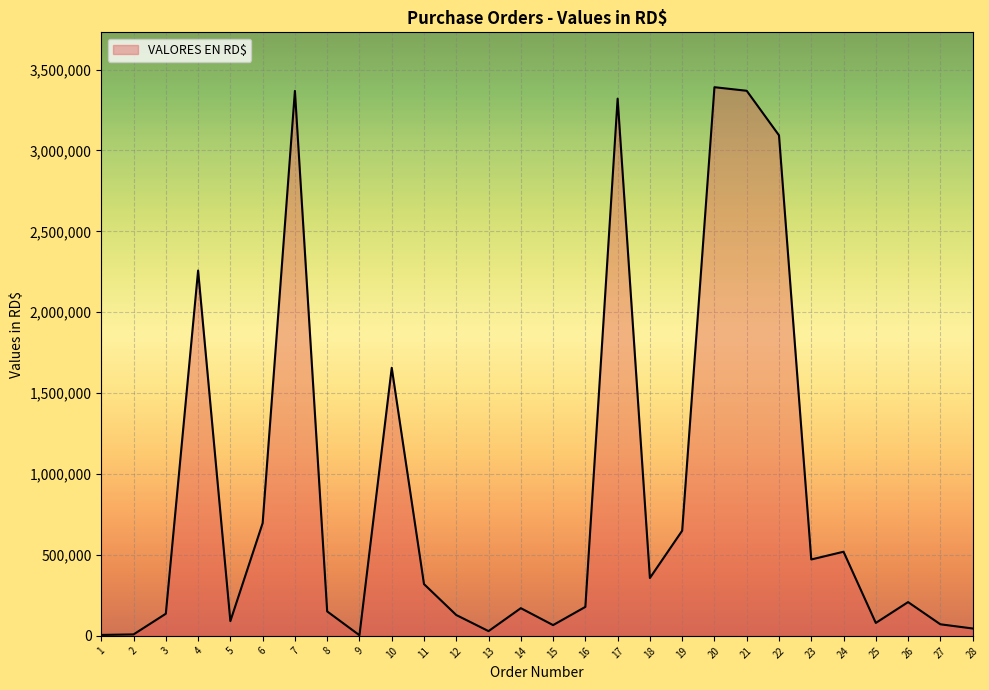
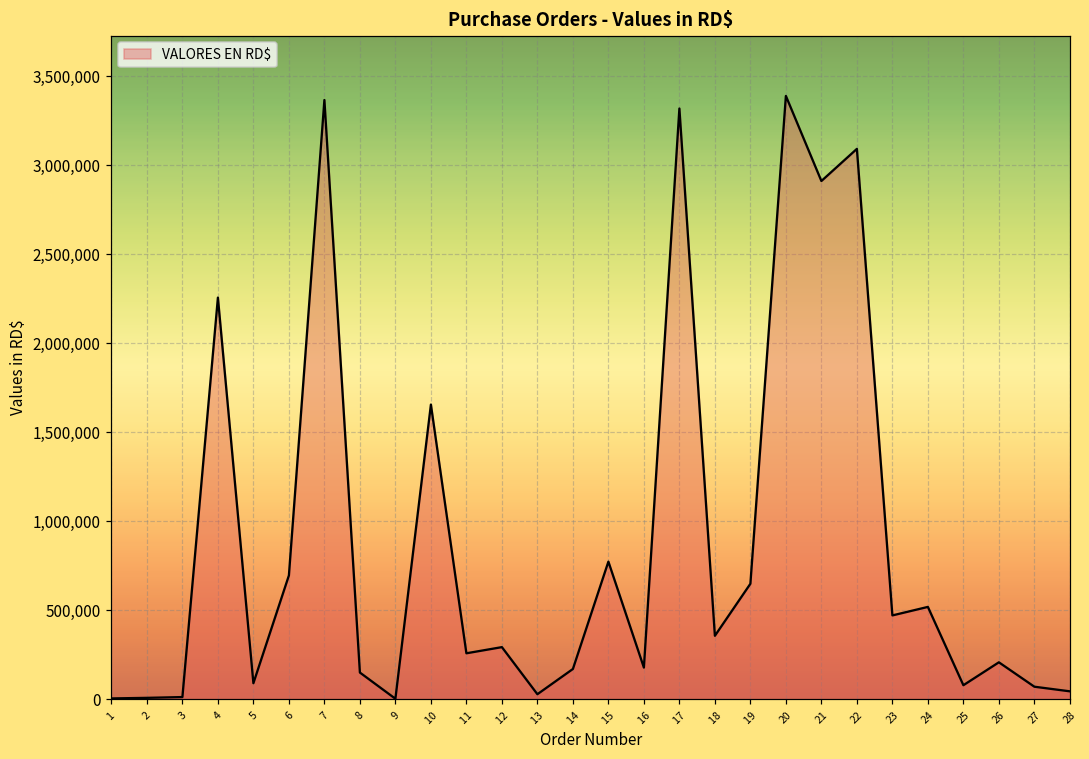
3: 140,000 -> 10,000
11: 320,000 -> 260,000
12: 130,000 -> 290,000
15: 70,000 -> 770,000
21: 3,370,000 -> 2,910,000
